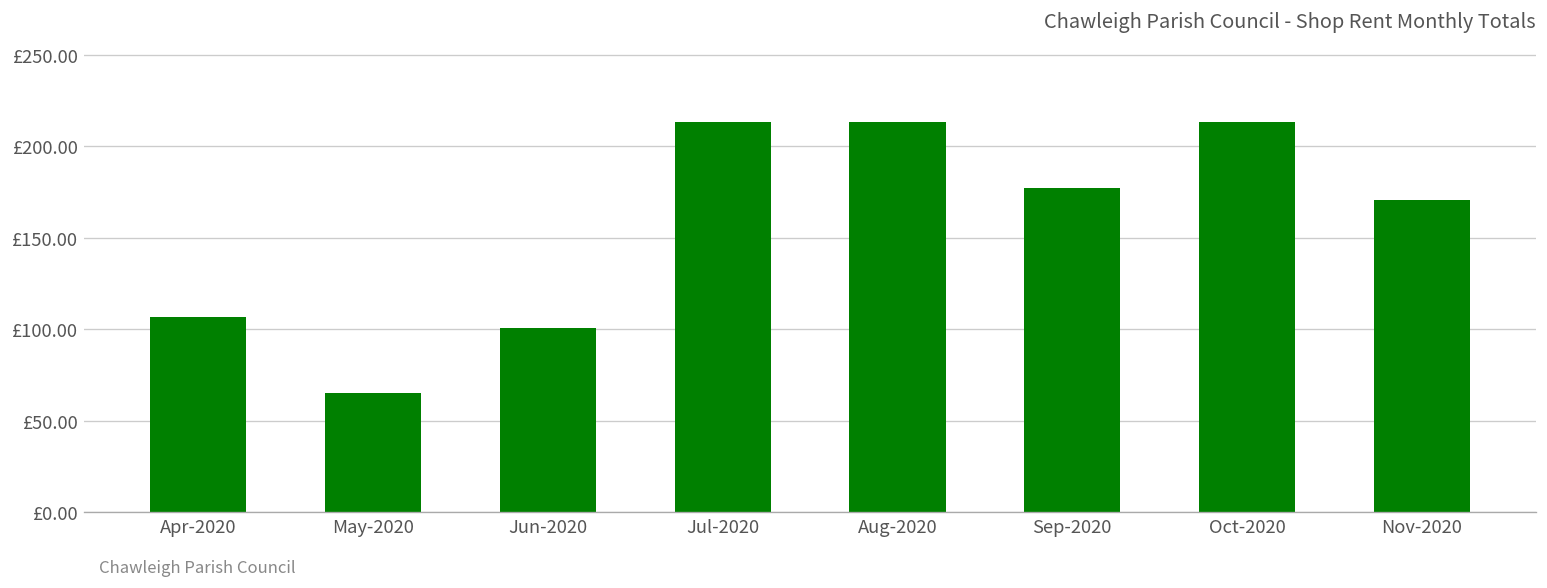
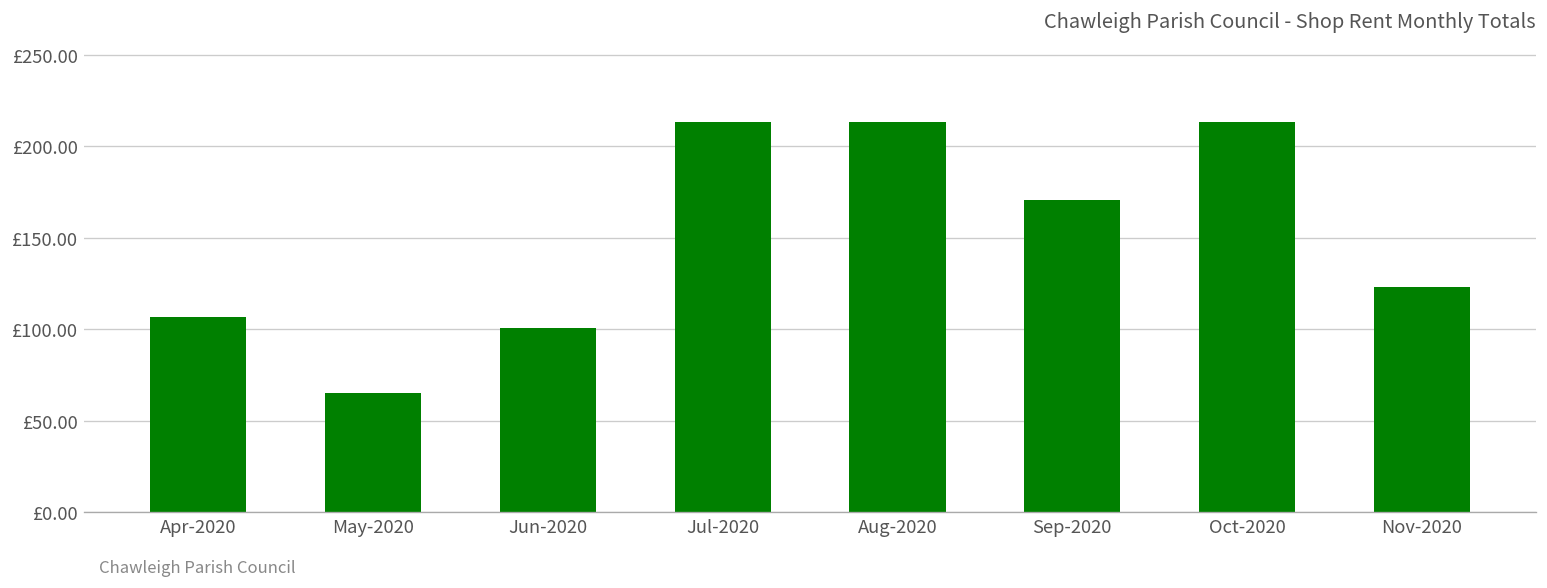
Sep-2020: £177 -> £171
Nov-2020: £171 -> £123
